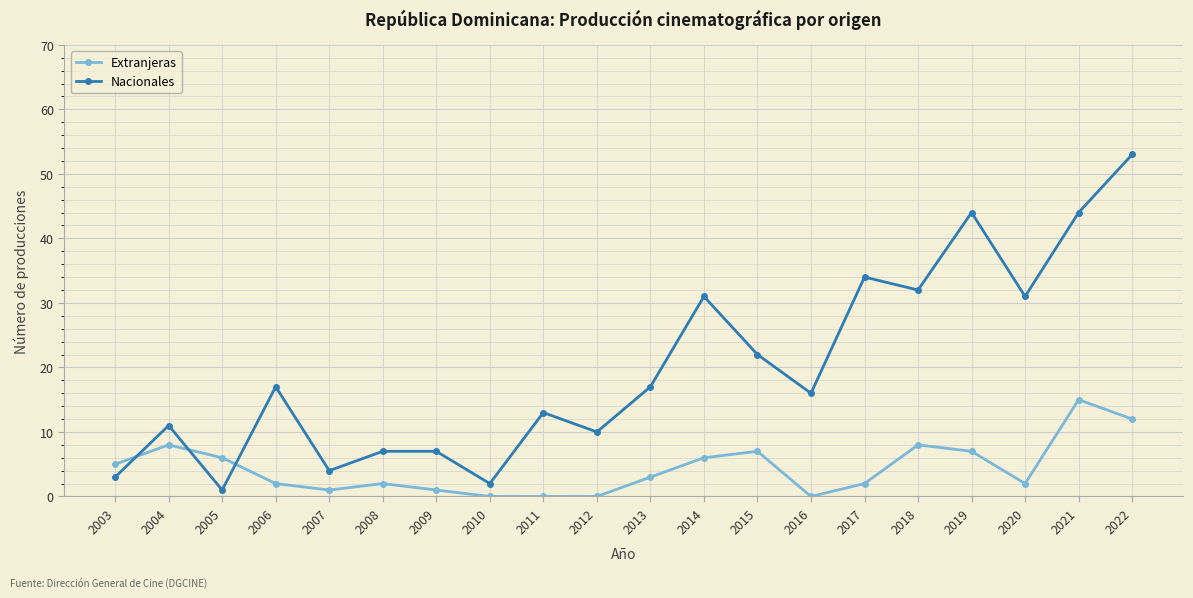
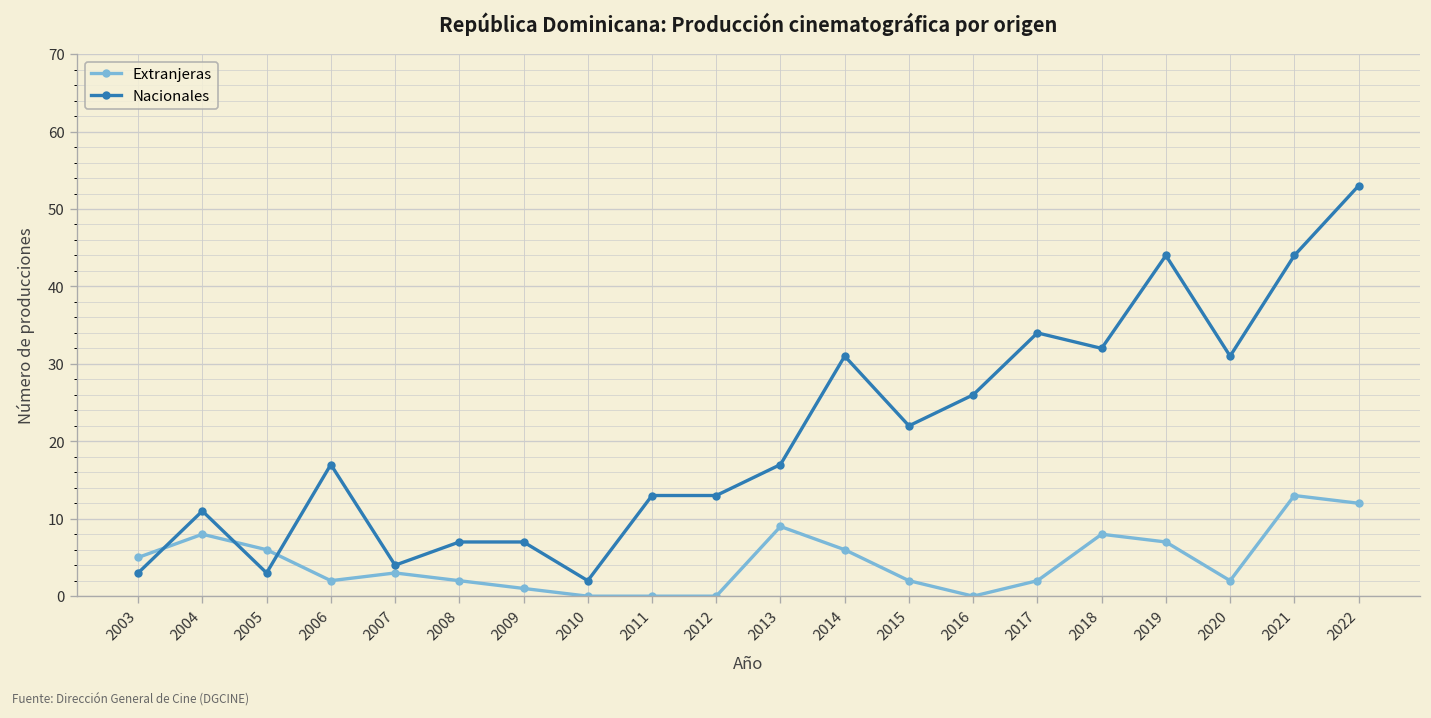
Nacionales, 2005: 1 -> 3
Extranjeras, 2007: 1 -> 3
Nacionales, 2012: 10 -> 13
Extranjeras, 2013: 3 -> 9
Extranjeras, 2015: 7 -> 2
Nacionales, 2016: 16 -> 26
Extranjeras, 2021: 15 -> 13
